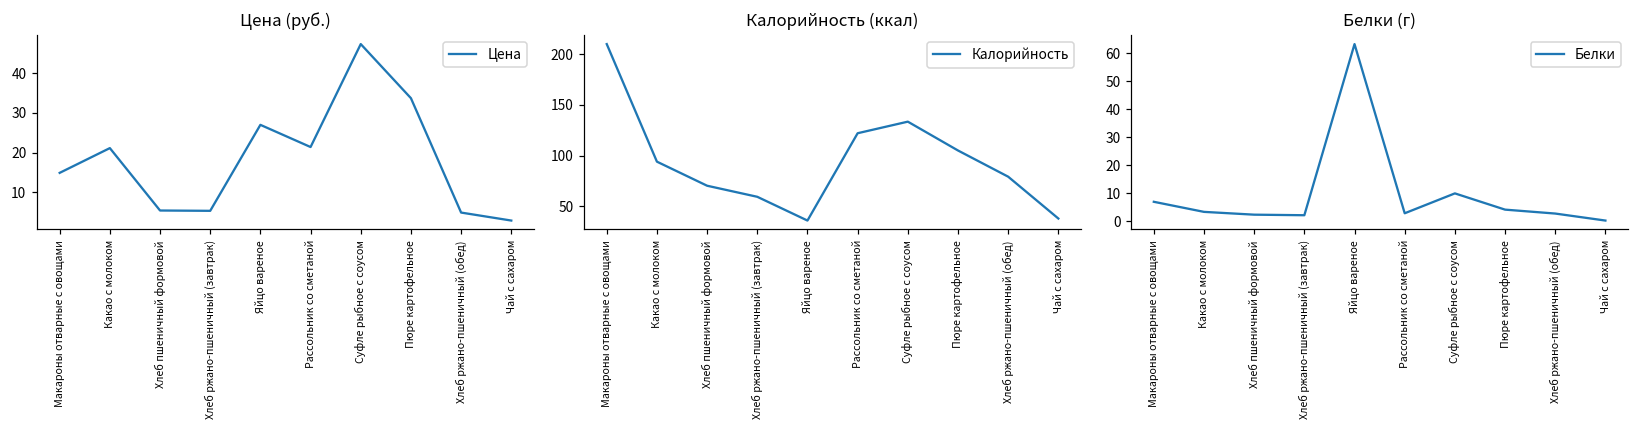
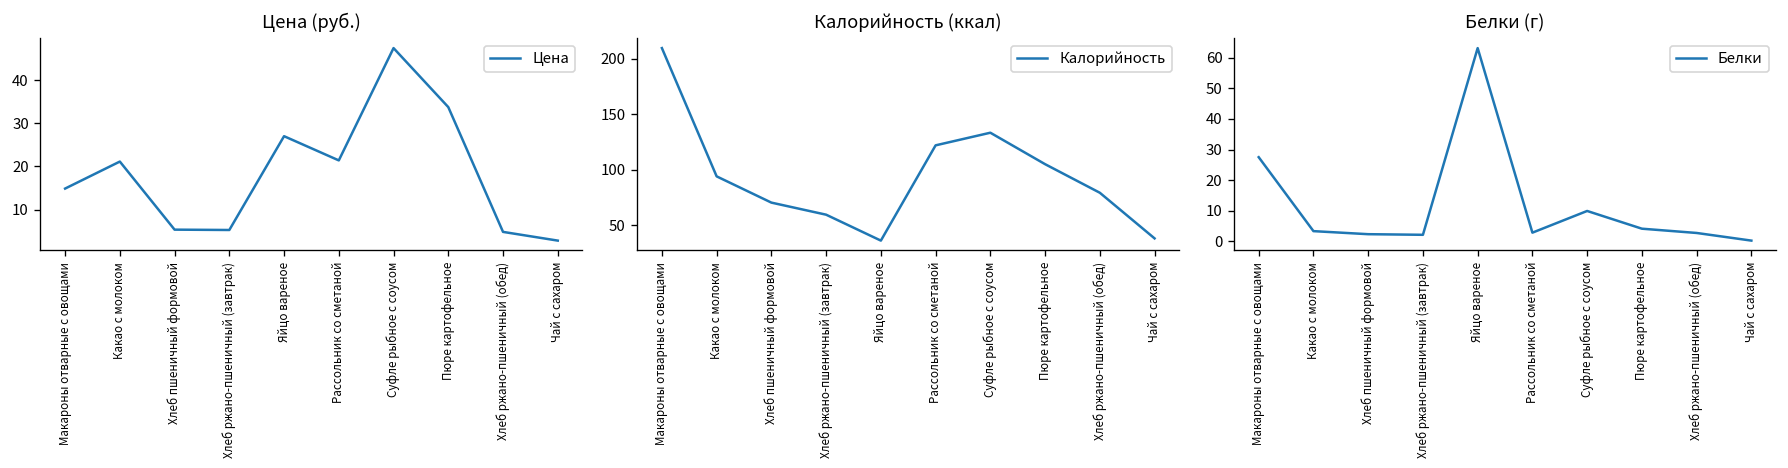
Белки (г), Макароны отварные с овощами: 7 -> 28
